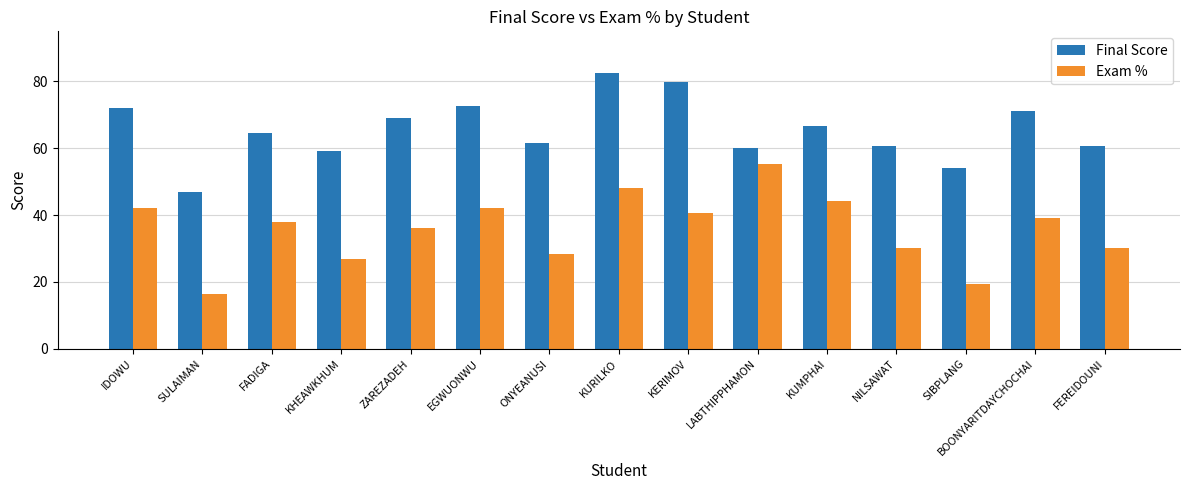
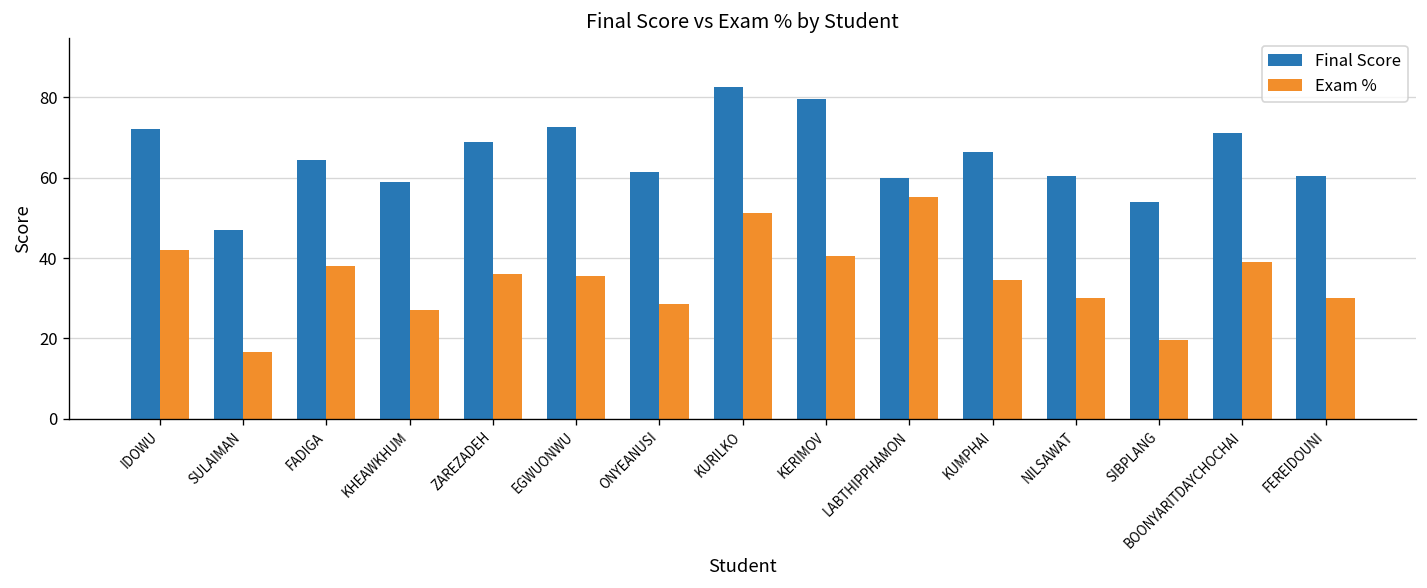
Exam %, EGWUONWU: 42 -> 36
Exam %, KURILKO: 48 -> 51
Exam %, KUMPHAI: 44 -> 35
